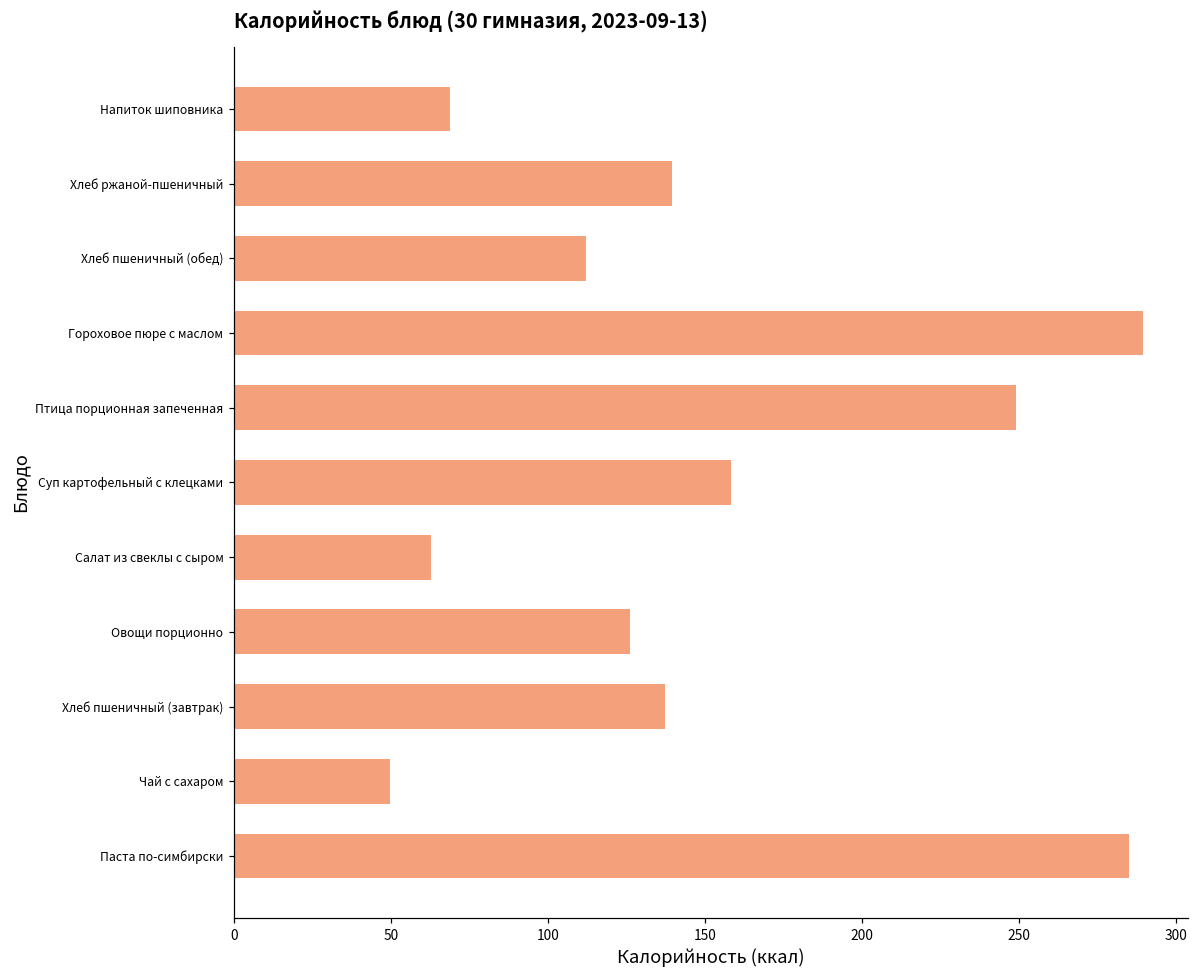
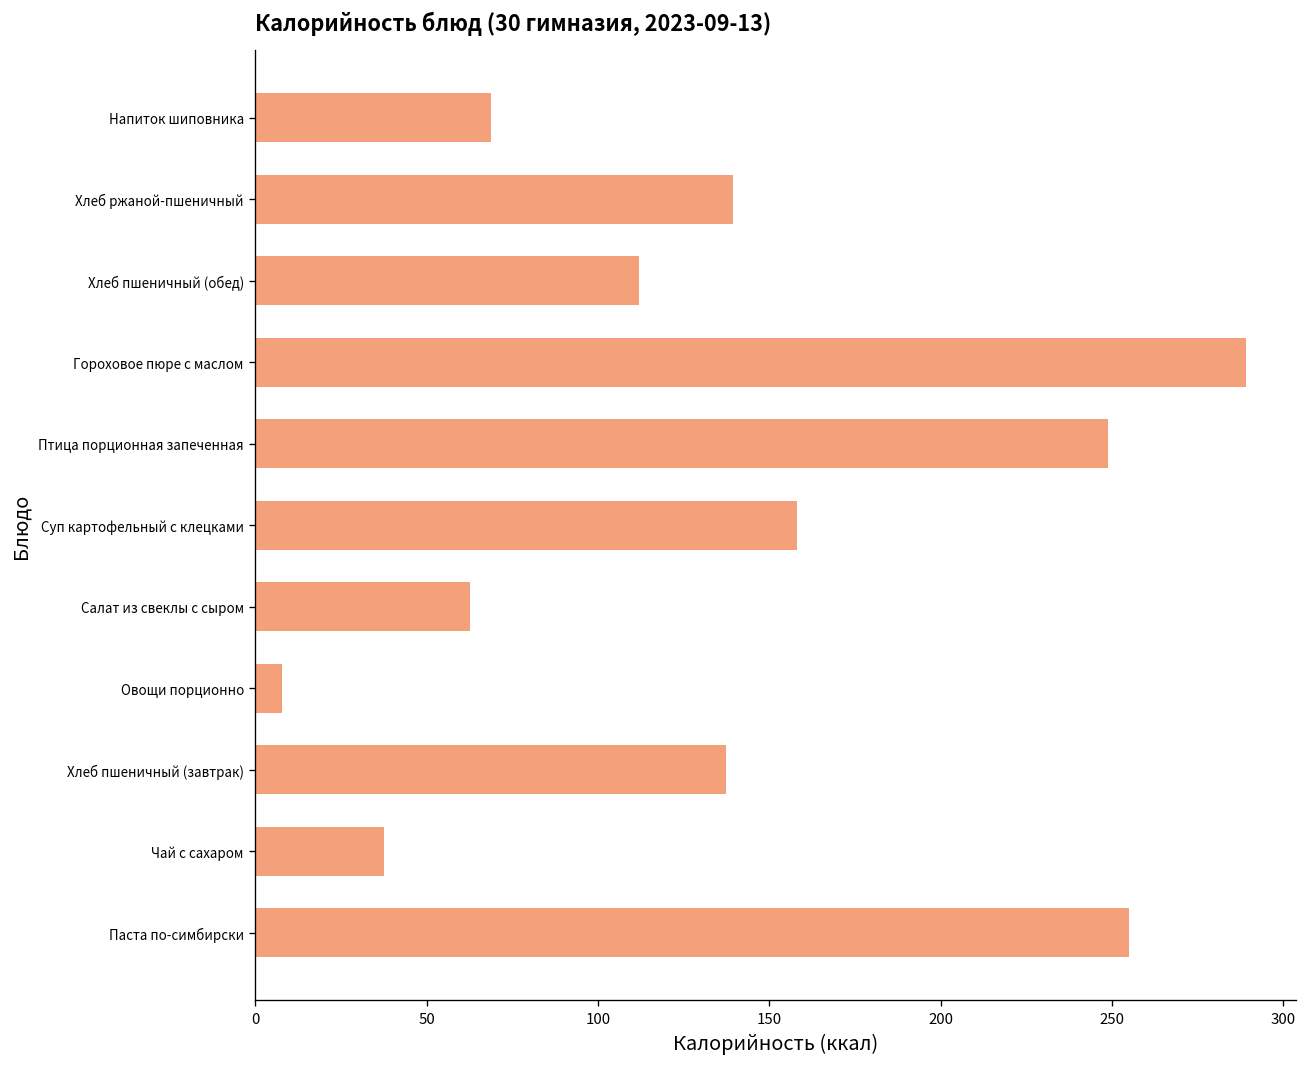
Овощи порционно: 126 -> 8
Чай с сахаром: 50 -> 37
Паста по-симбирски: 285 -> 255
